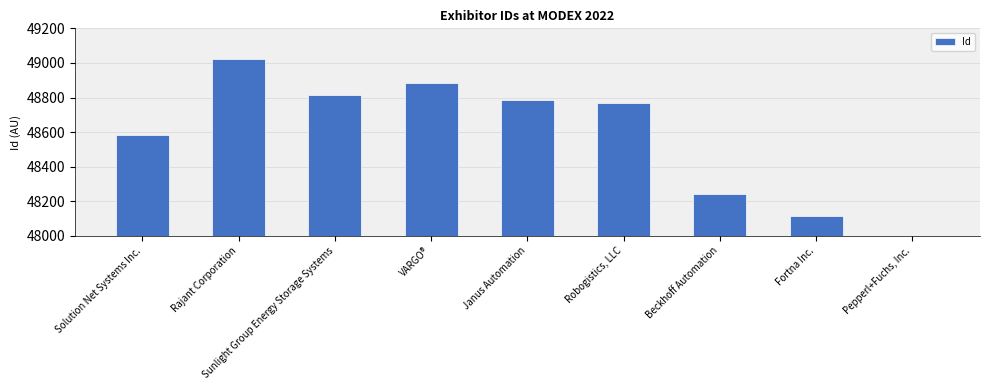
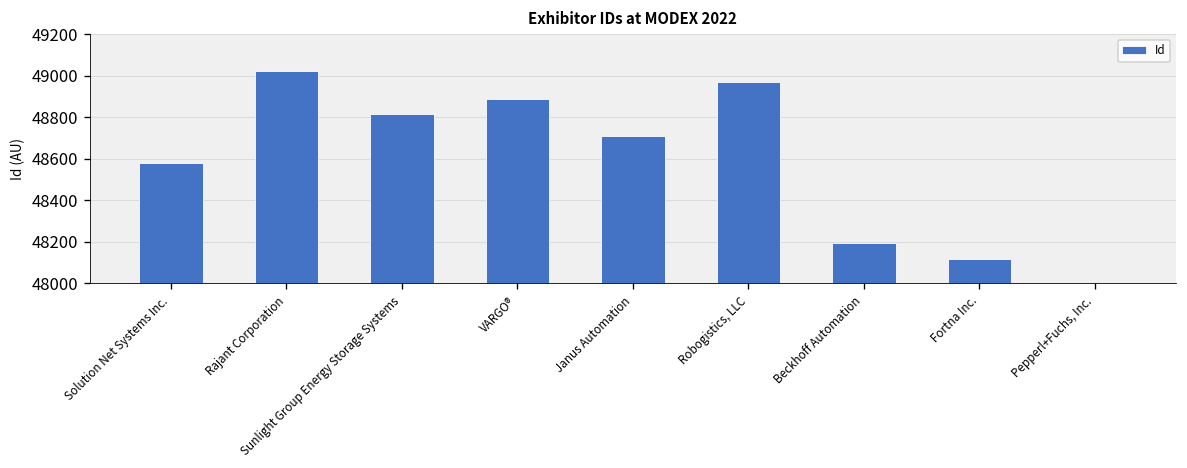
Janus Automation: 48790 -> 48710
Robogistics, LLC: 48770 -> 48970
Beckhoff Automation: 48240 -> 48200
